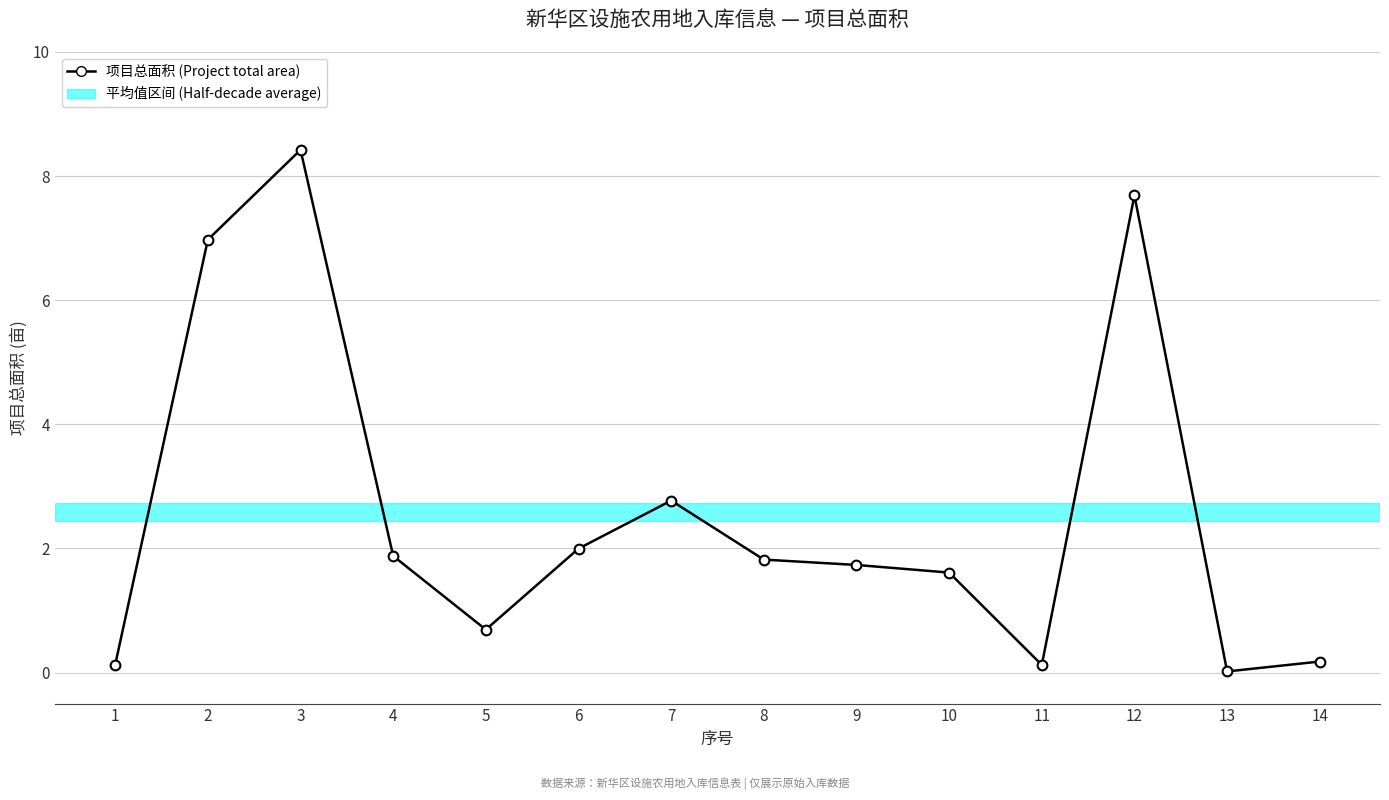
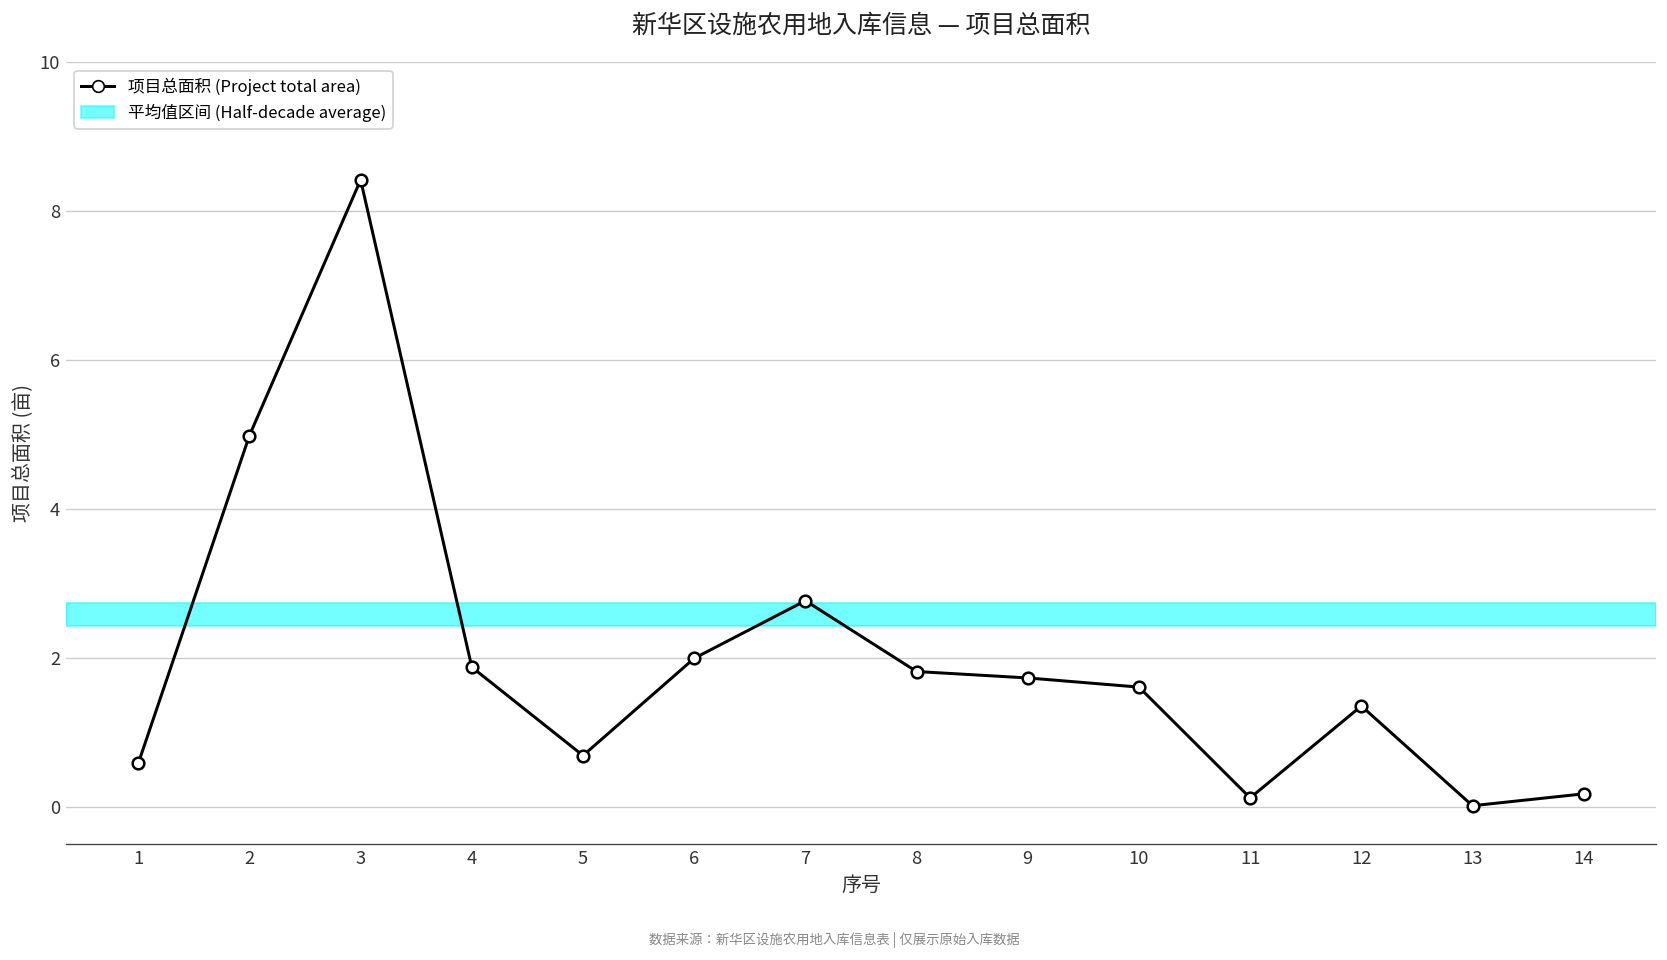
1: 0.1 -> 0.6
2: 7.0 -> 5.0
12: 7.7 -> 1.4
